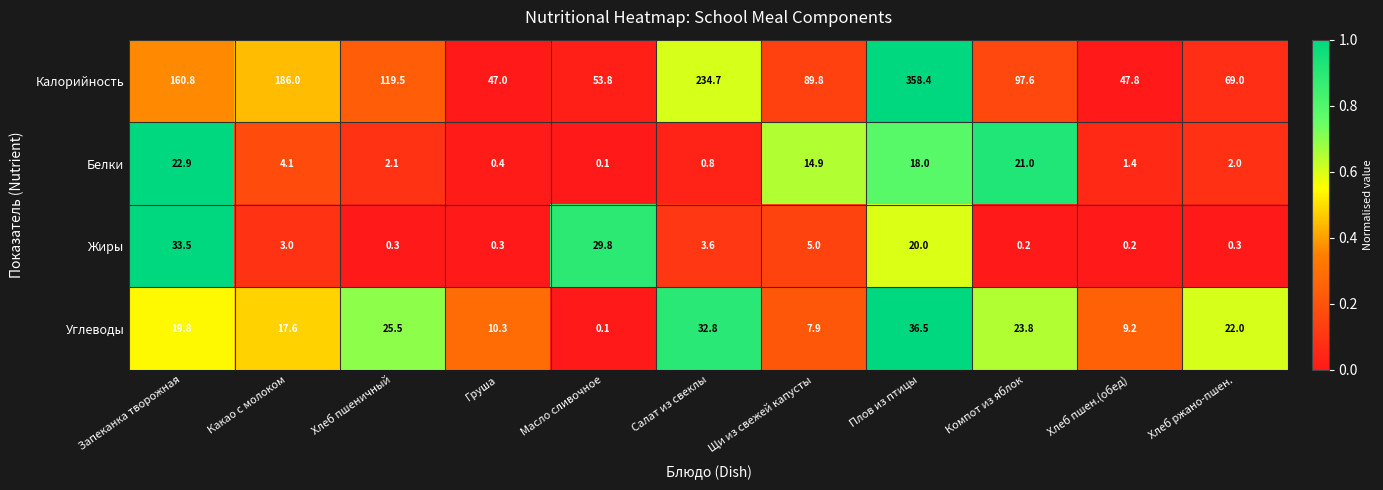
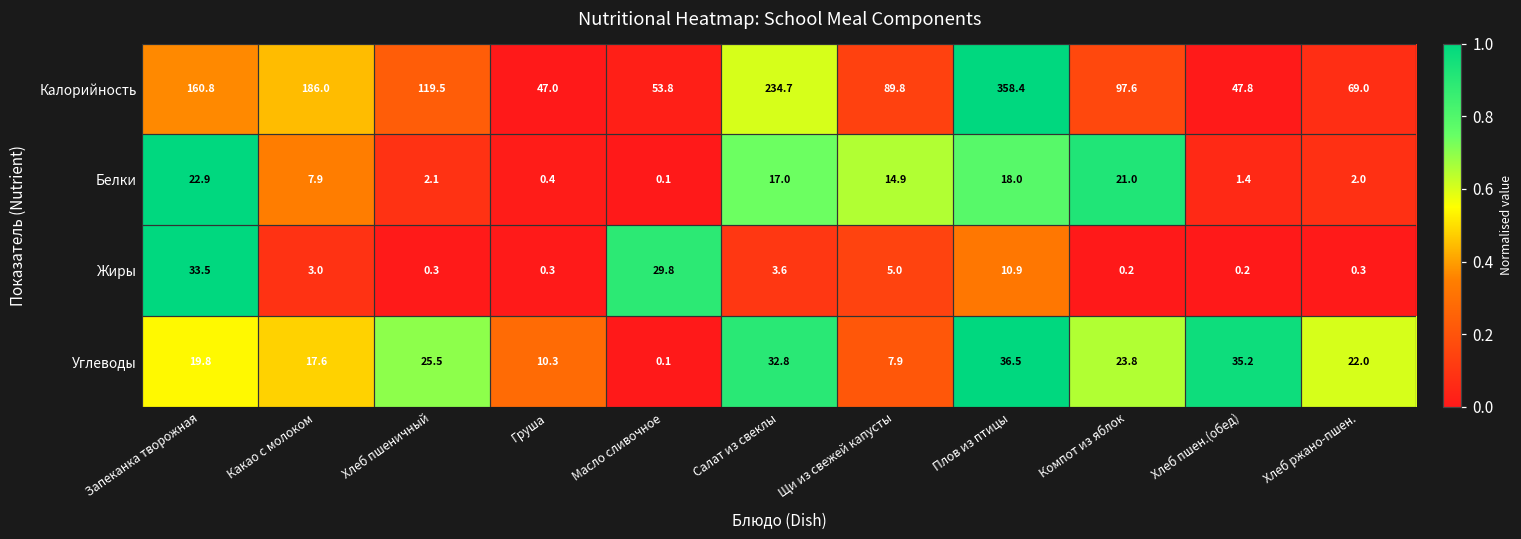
Белки, Какао с молоком: 4.1 -> 7.9
Белки, Салат из свеклы: 0.8 -> 17.0
Жиры, Плов из птицы: 20.0 -> 10.9
Углеводы, Хлеб пшен.(обед): 9.2 -> 35.2
